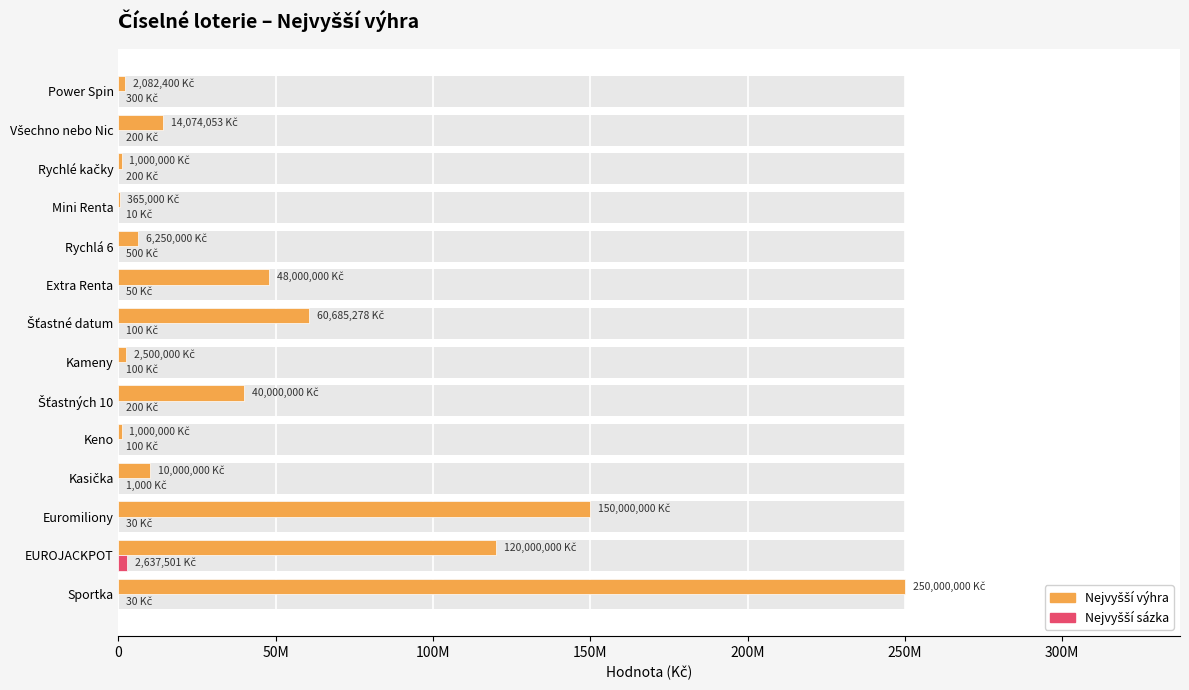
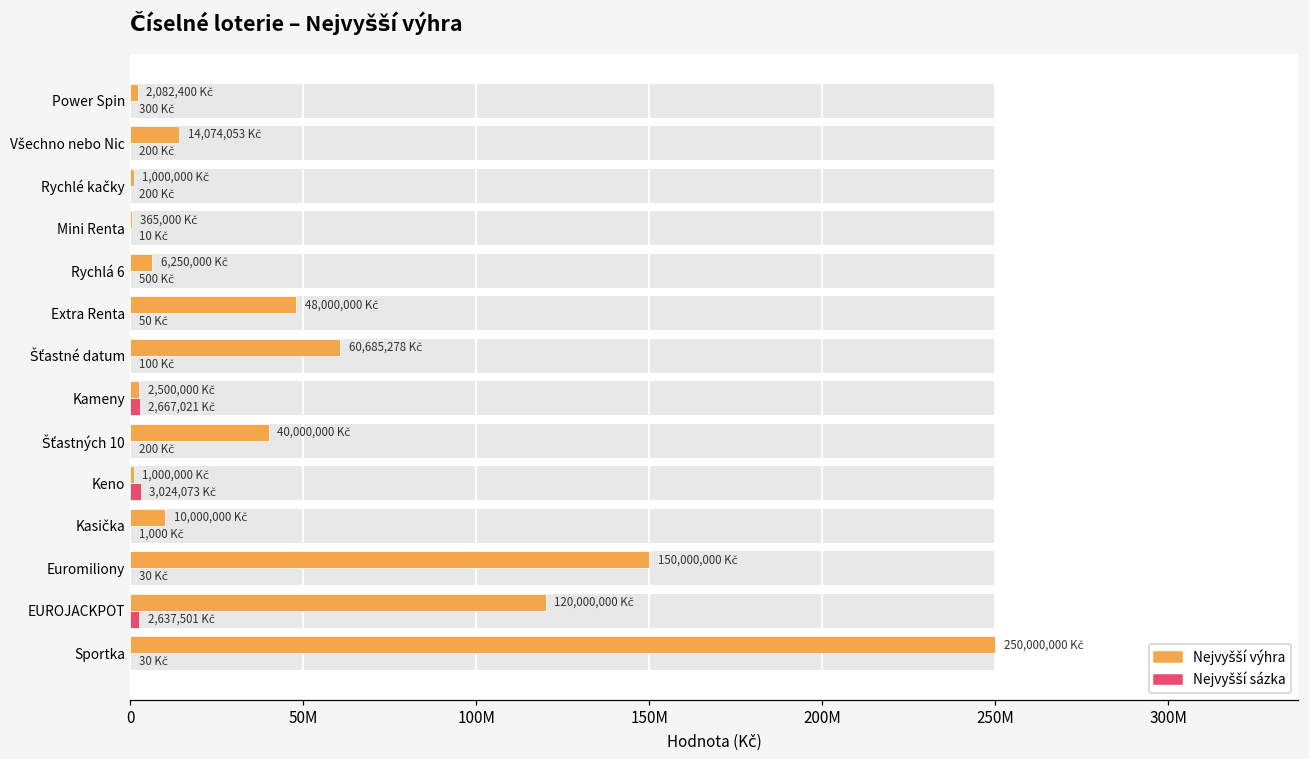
Nejvyšší sázka, Kameny: 100 -> 2,667,021
Nejvyšší sázka, Keno: 100 -> 3,024,073
